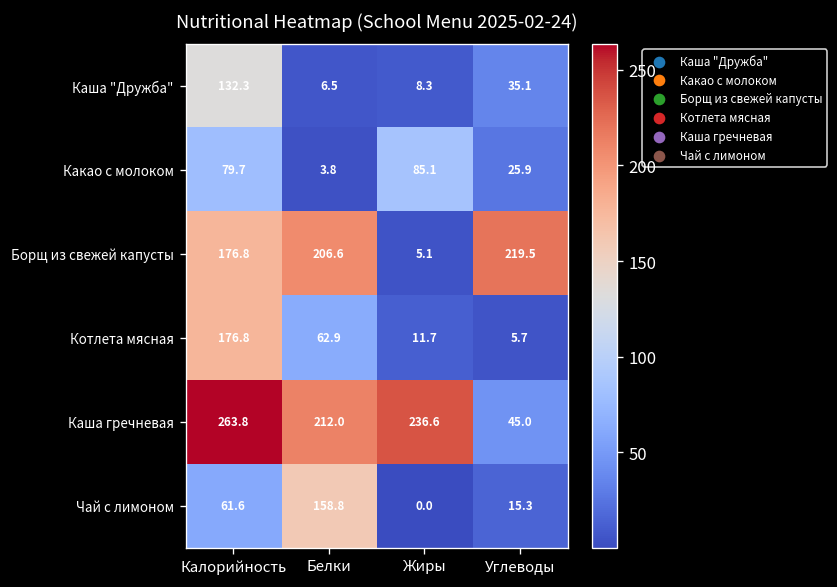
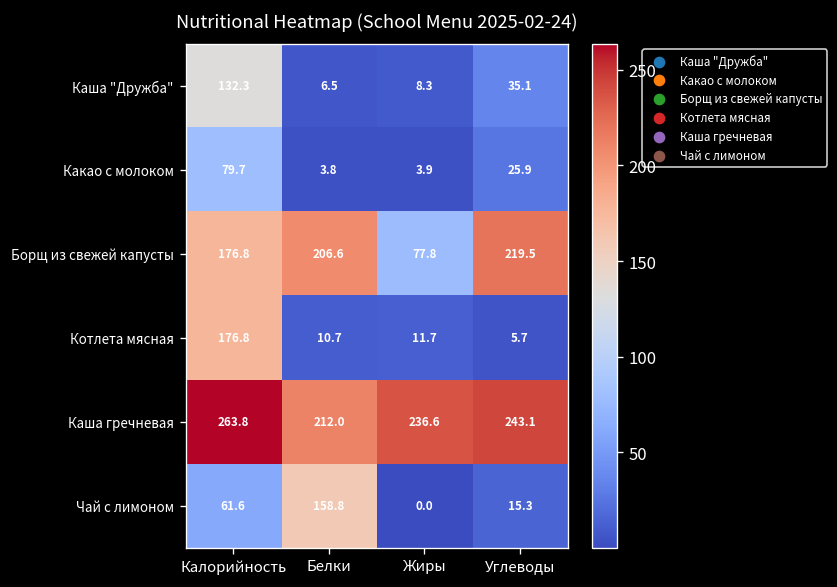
Какао с молоком, Жиры: 85.1 -> 3.9
Борщ из свежей капусты, Жиры: 5.1 -> 77.8
Котлета мясная, Белки: 62.9 -> 10.7
Каша гречневая, Углеводы: 45.0 -> 243.1
